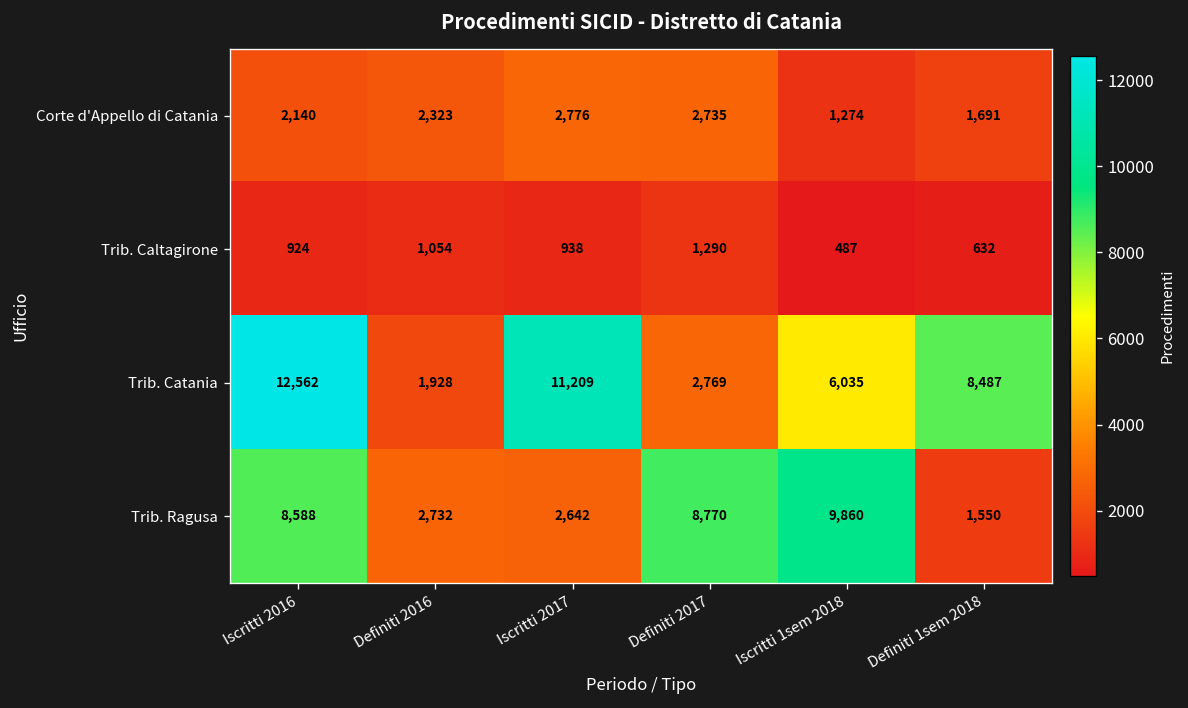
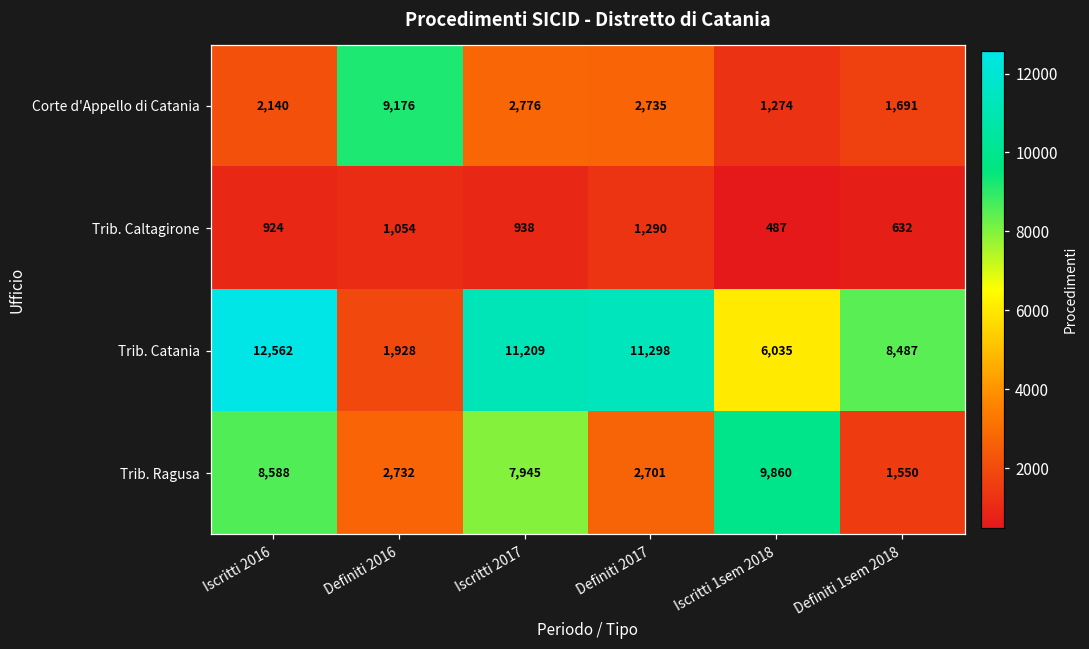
Corte d'Appello di Catania, Definiti 2016: 2,323 -> 9,176
Trib. Catania, Definiti 2017: 2,769 -> 11,298
Trib. Ragusa, Iscritti 2017: 2,642 -> 7,945
Trib. Ragusa, Definiti 2017: 8,770 -> 2,701
